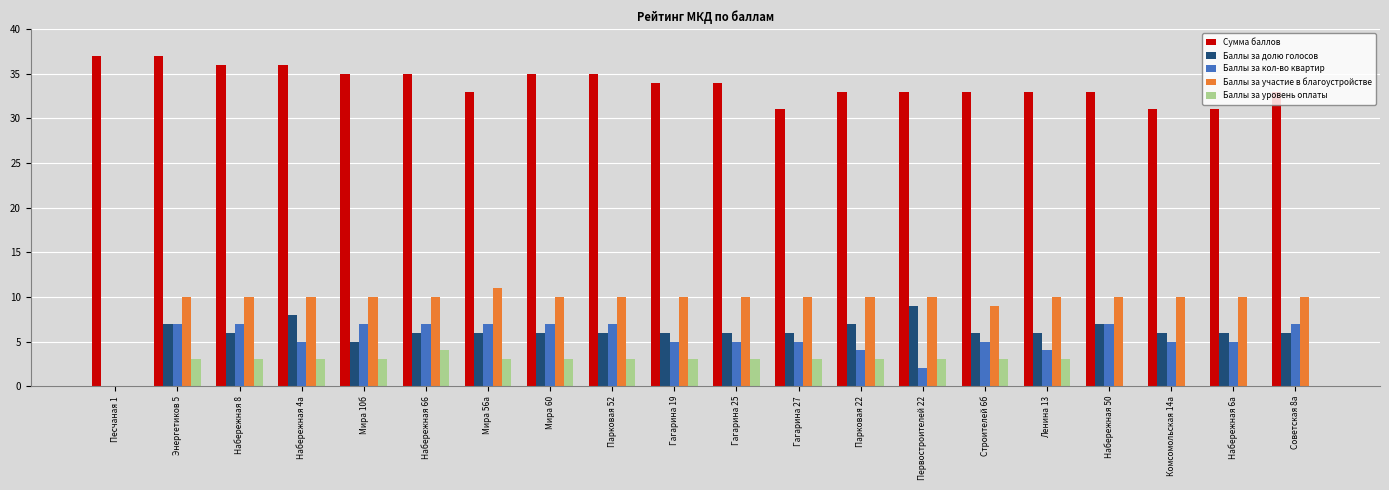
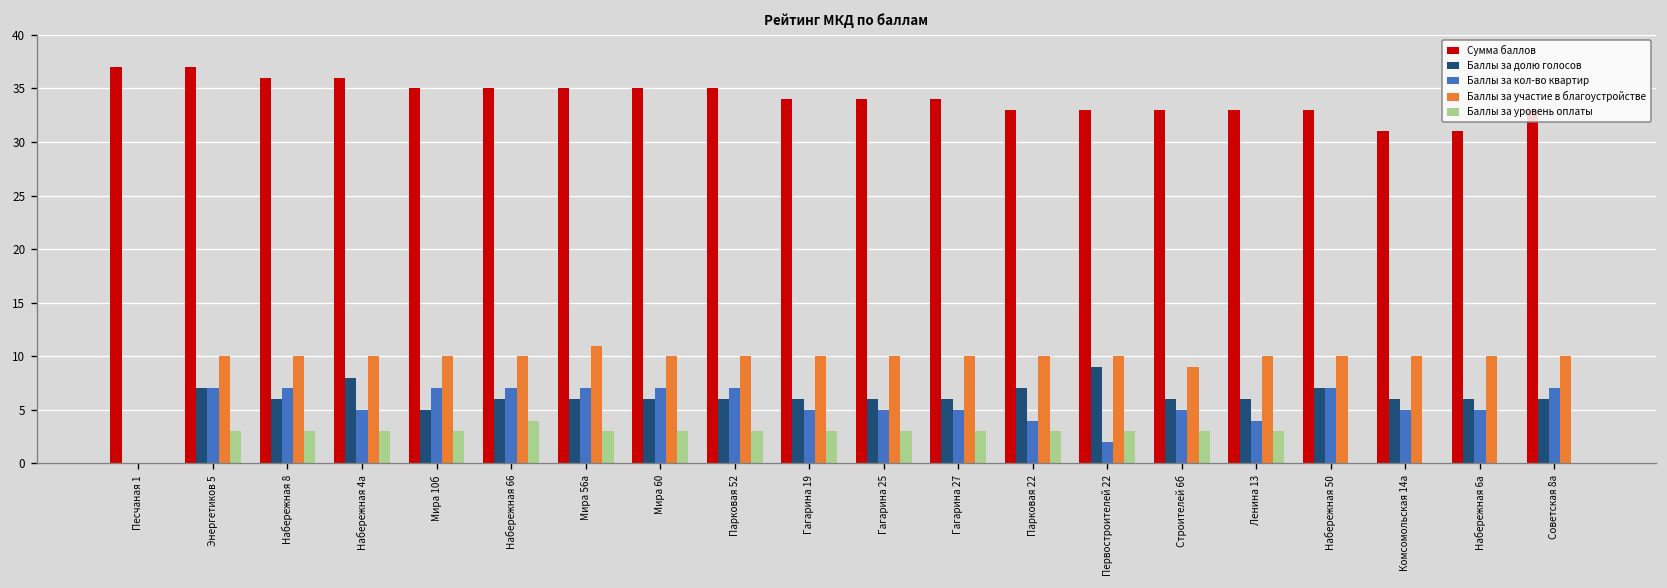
Сумма баллов, Мира 56а: 33 -> 35
Сумма баллов, Гагарина 27: 31 -> 34
